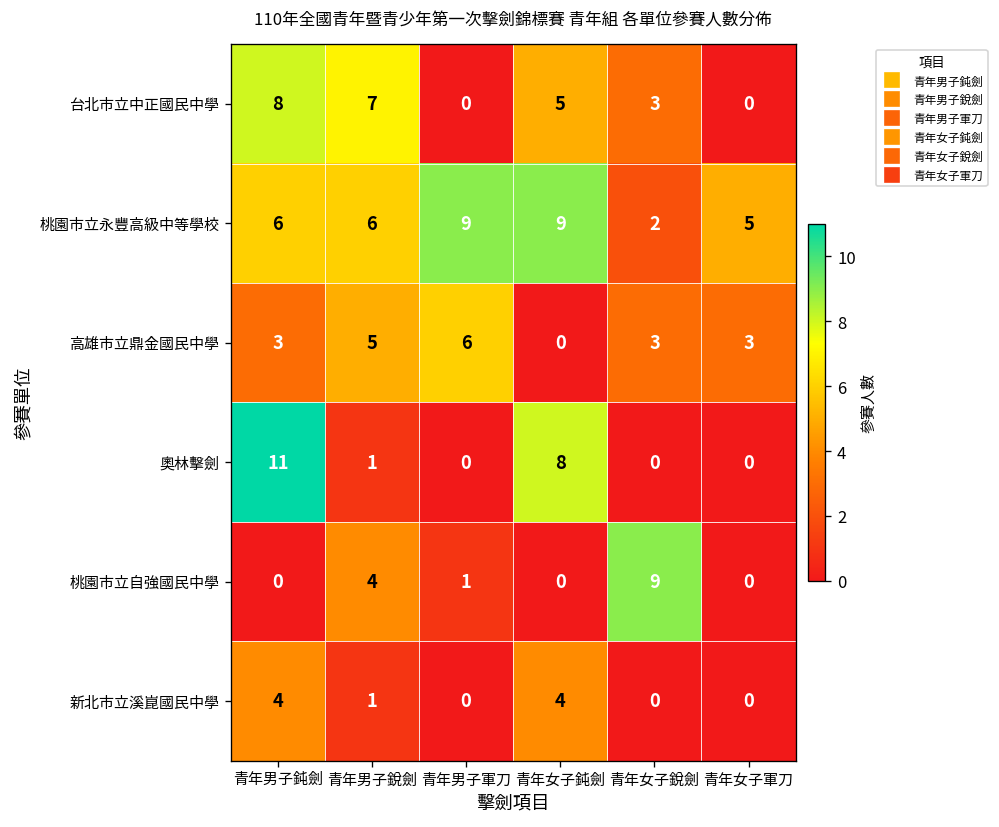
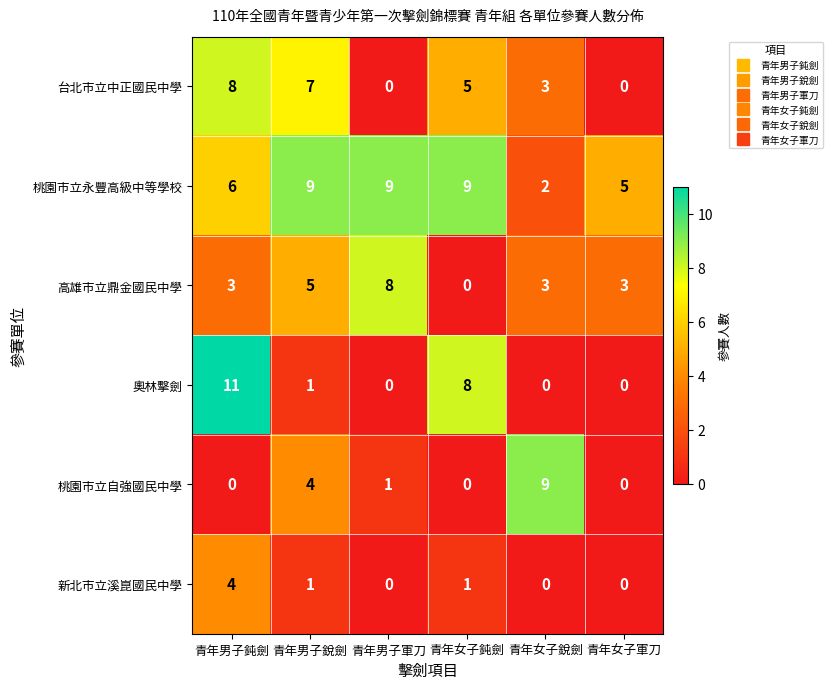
桃園市立永豐高級中等學校, 青年男子銳劍: 6 -> 9
高雄市立鼎金國民中學, 青年男子軍刀: 6 -> 8
新北市立溪崑國民中學, 青年女子鈍劍: 4 -> 1
